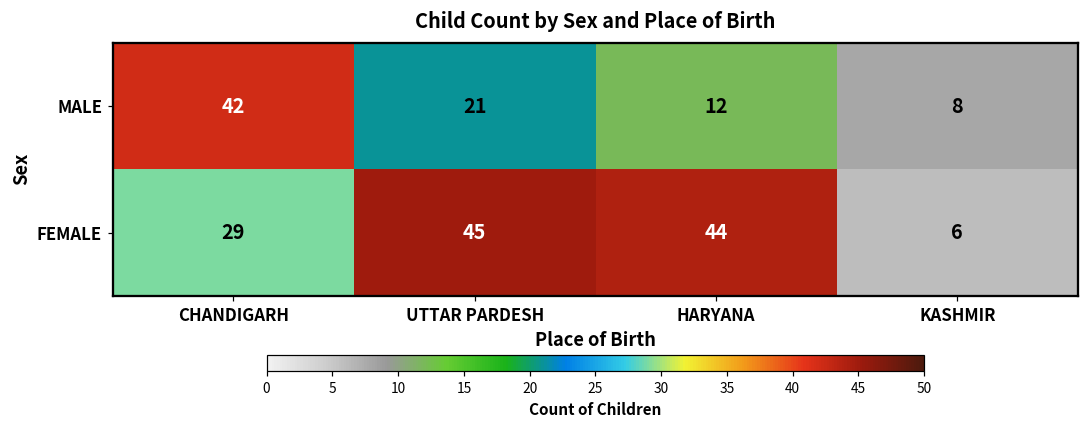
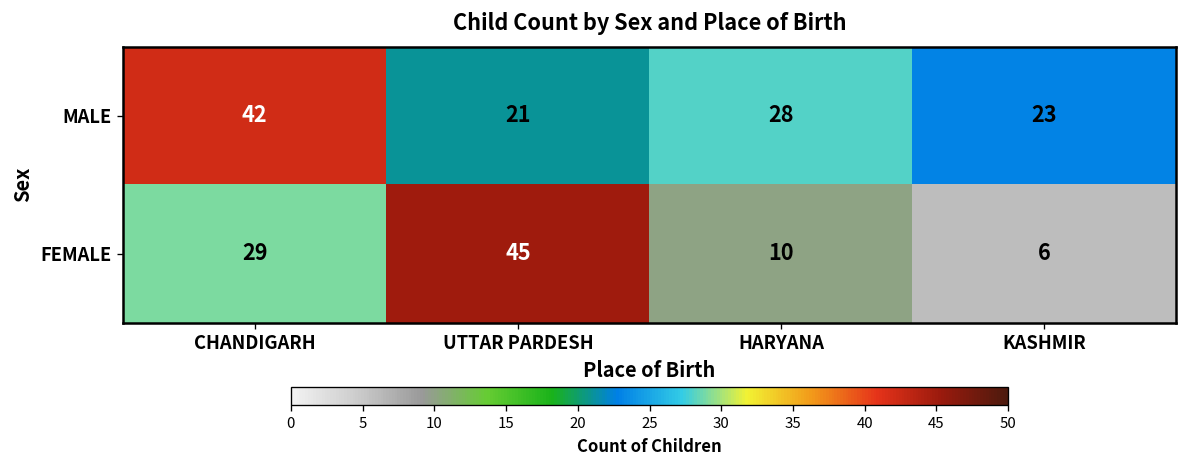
MALE, HARYANA: 12 -> 28
MALE, KASHMIR: 8 -> 23
FEMALE, HARYANA: 44 -> 10
